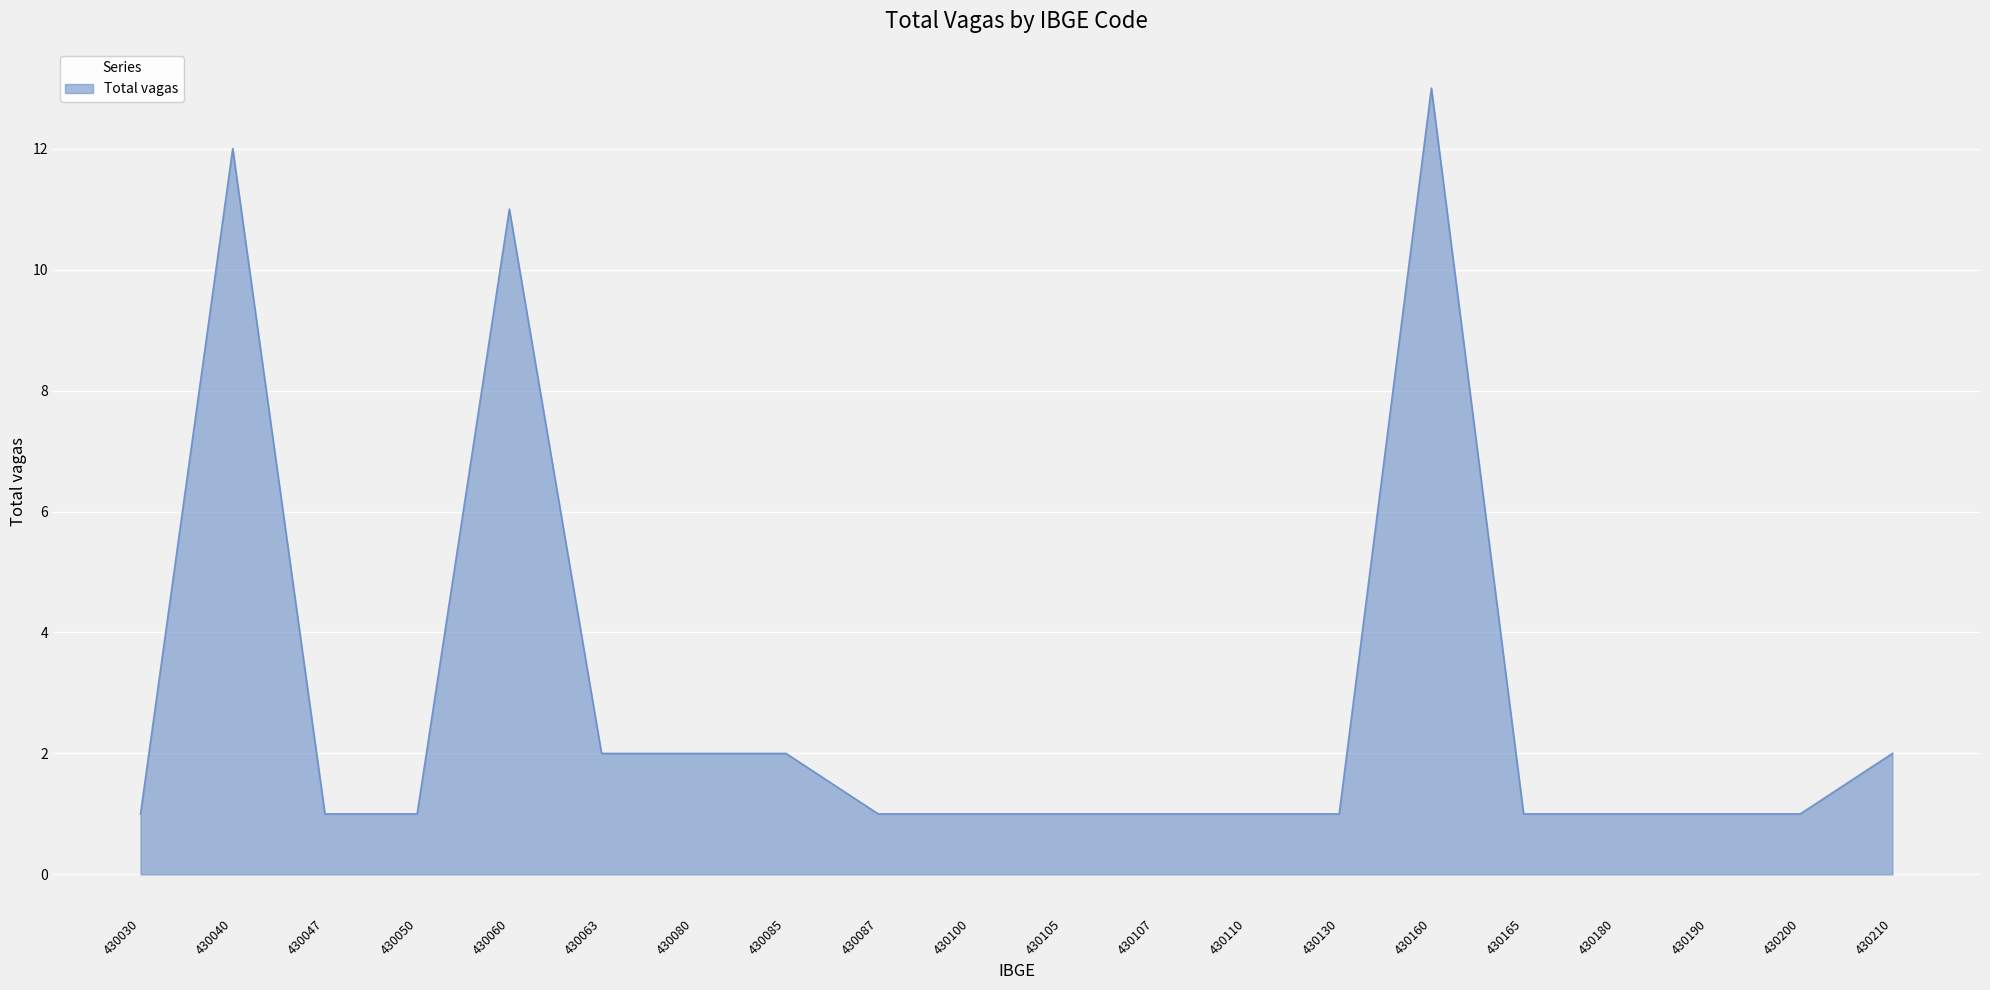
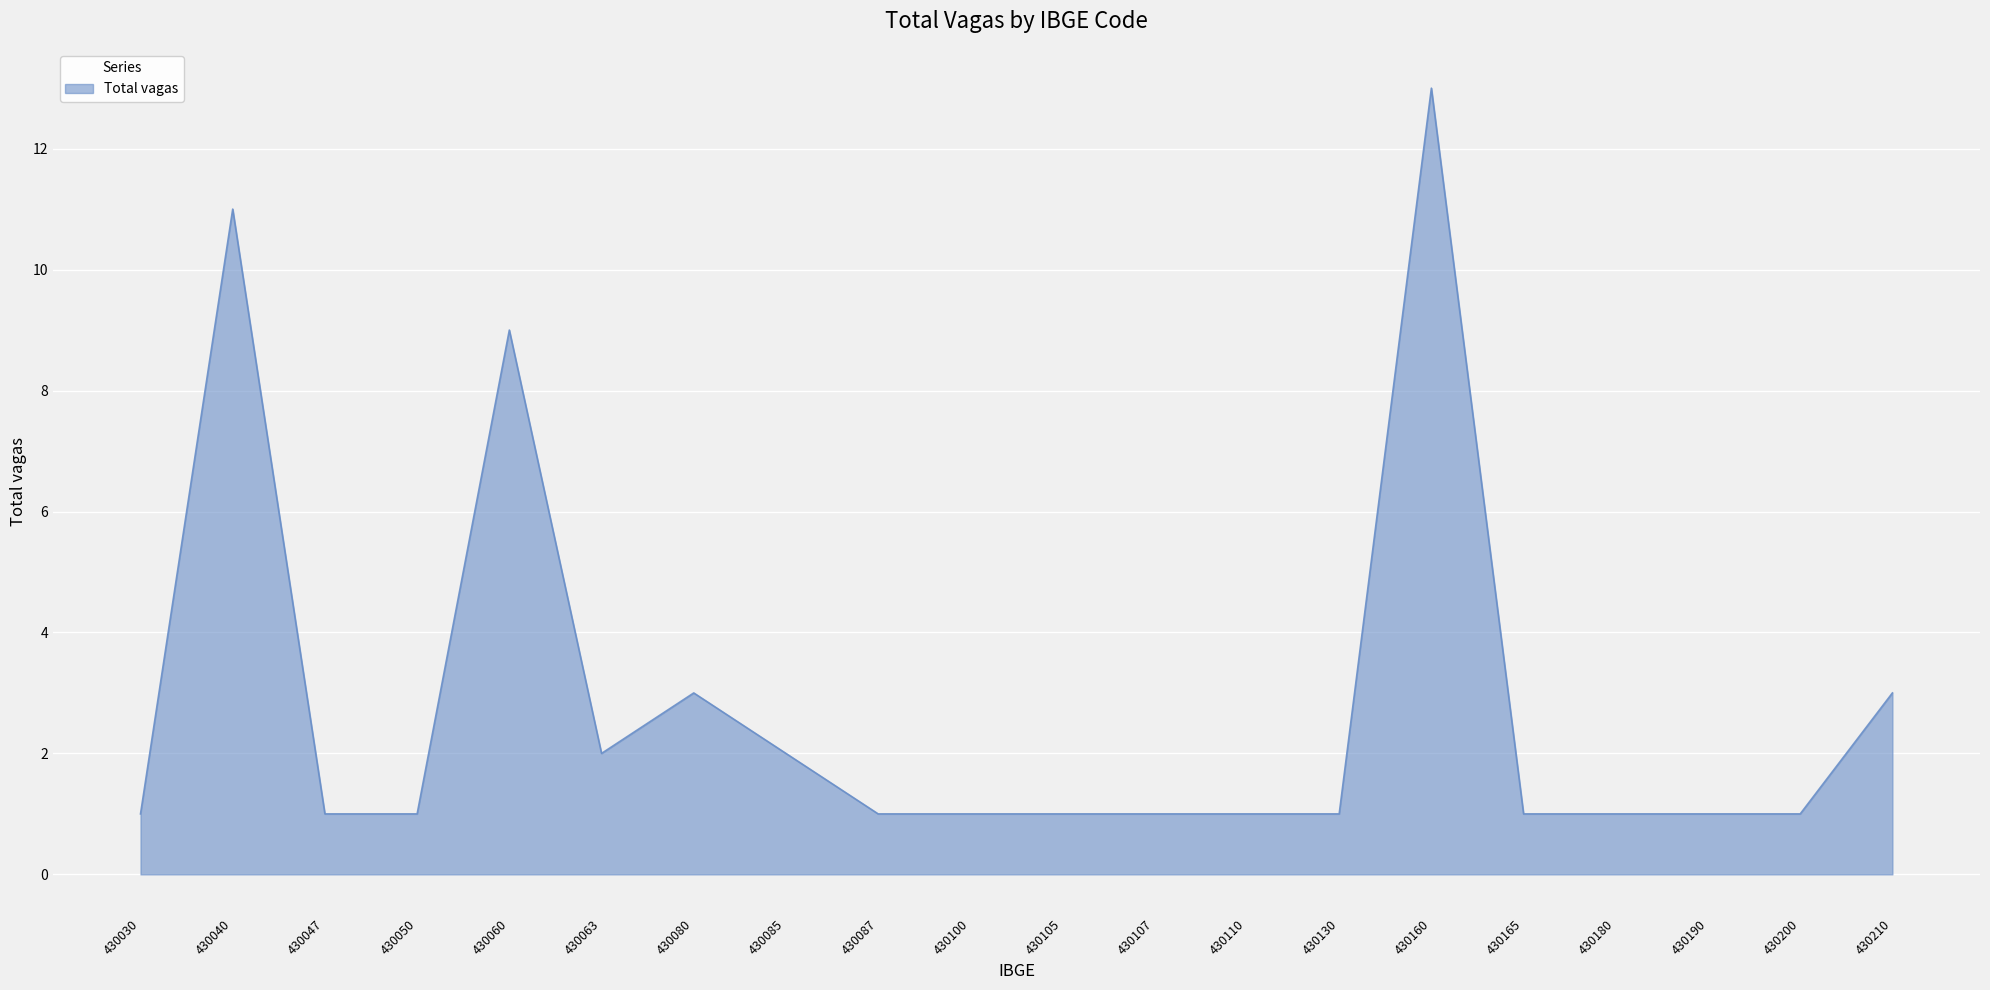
430040: 12 -> 11
430060: 11 -> 9
430080: 2 -> 3
430210: 2 -> 3
